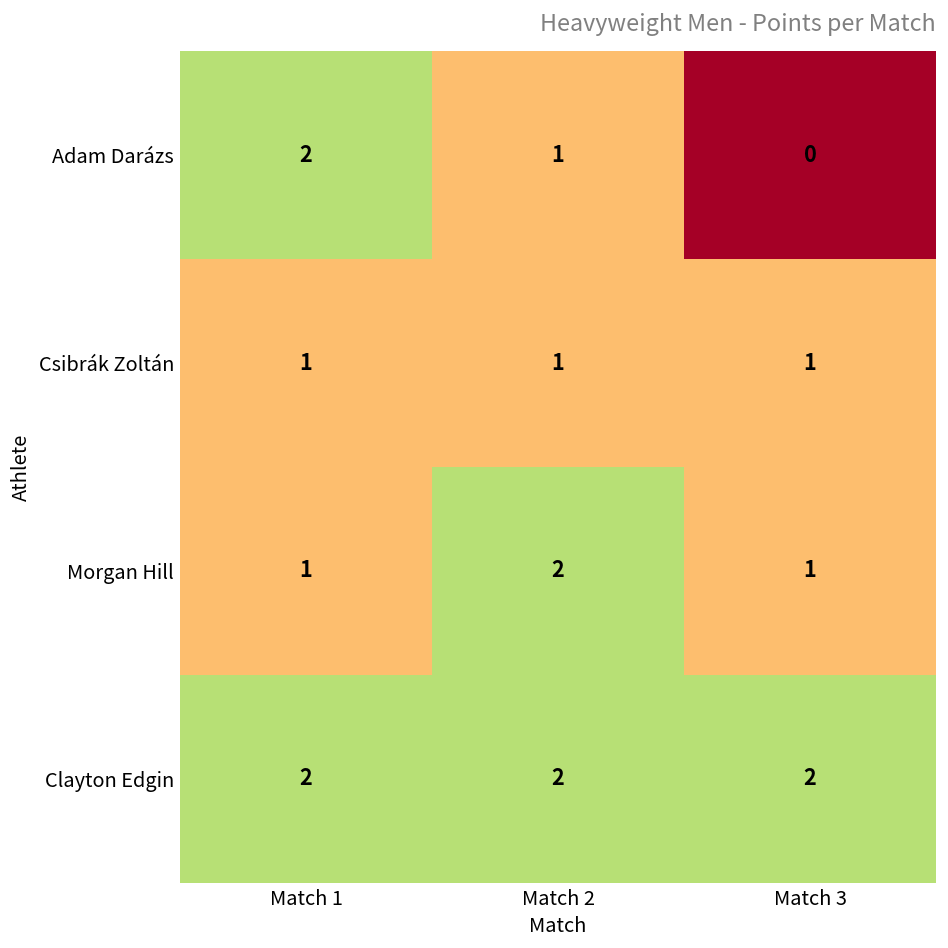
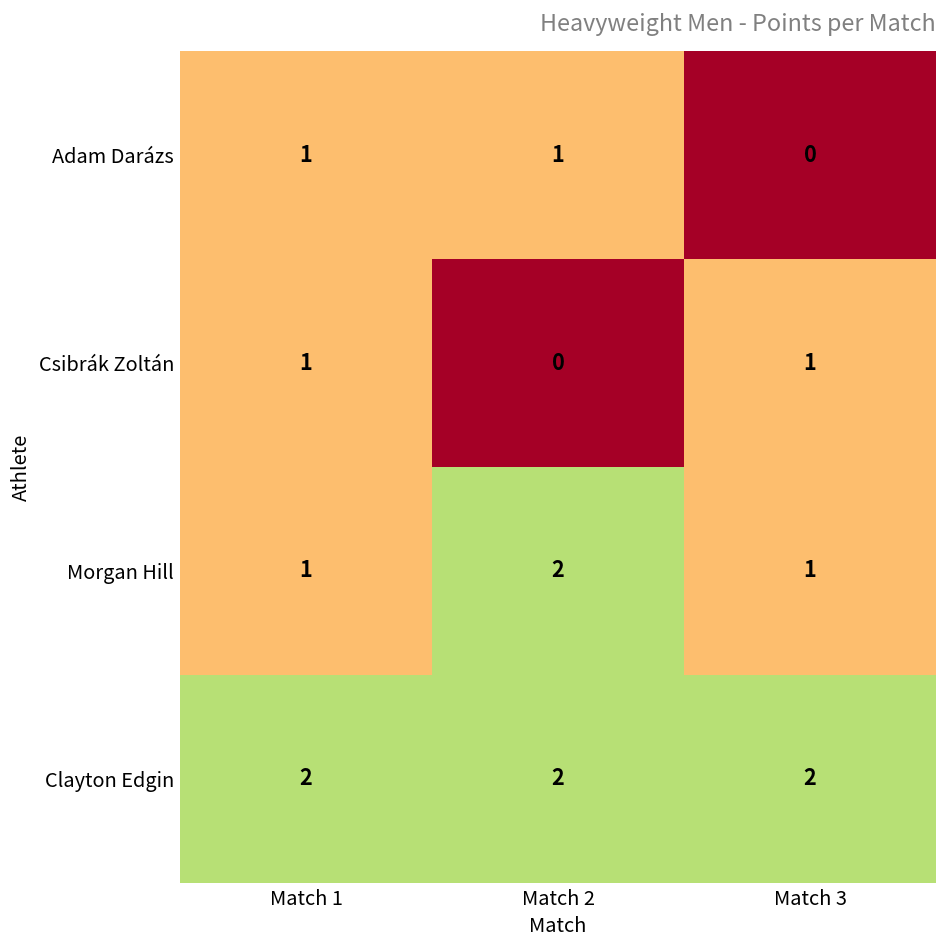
Adam Darázs, Match 1: 2 -> 1
Csibrák Zoltán, Match 2: 1 -> 0
